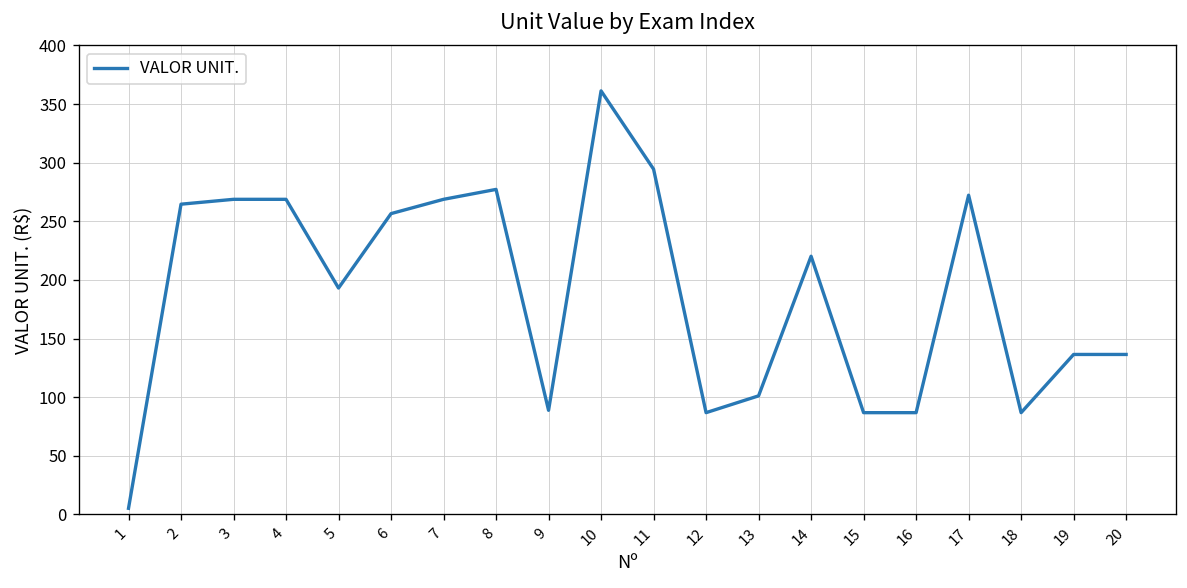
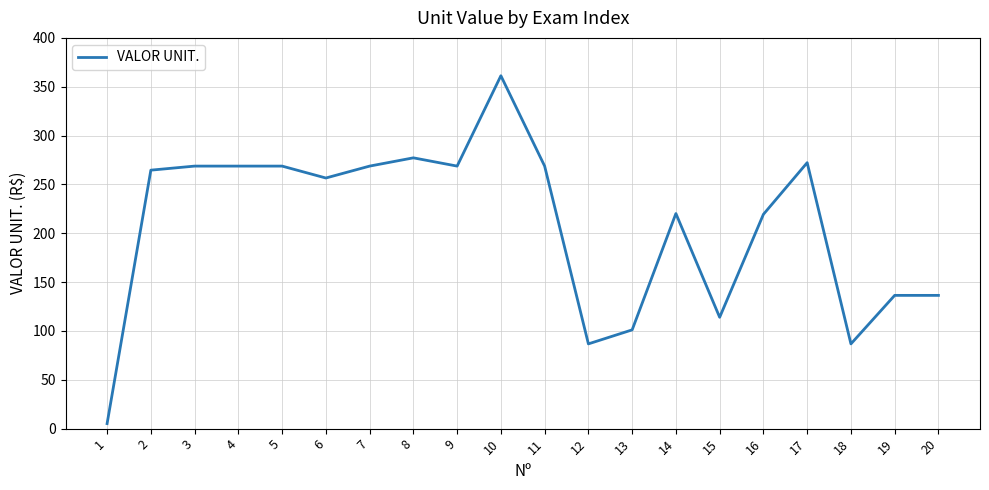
5: 190 -> 270
9: 90 -> 270
11: 290 -> 270
15: 90 -> 110
16: 90 -> 220
